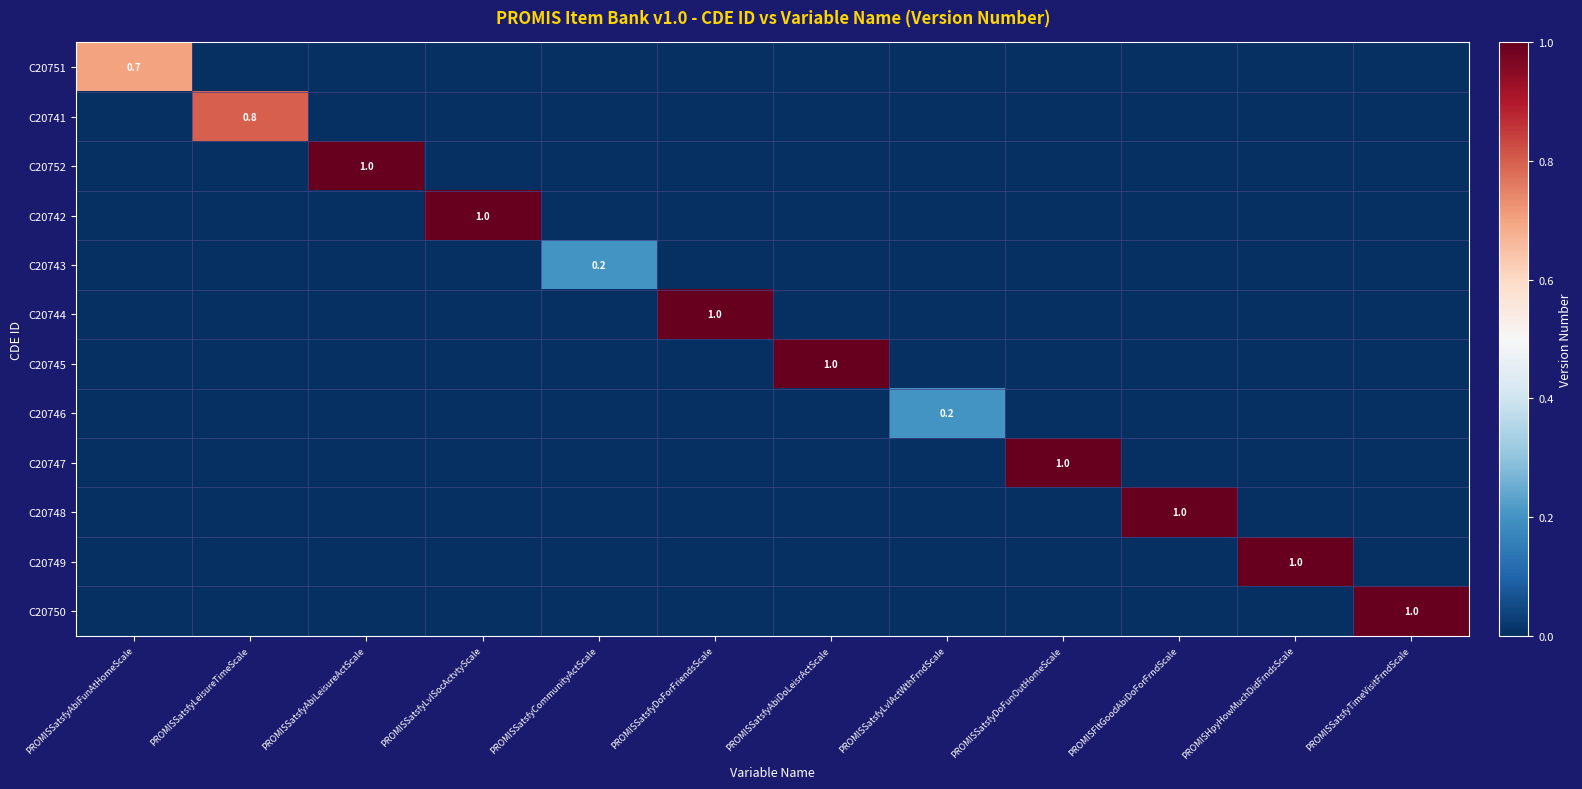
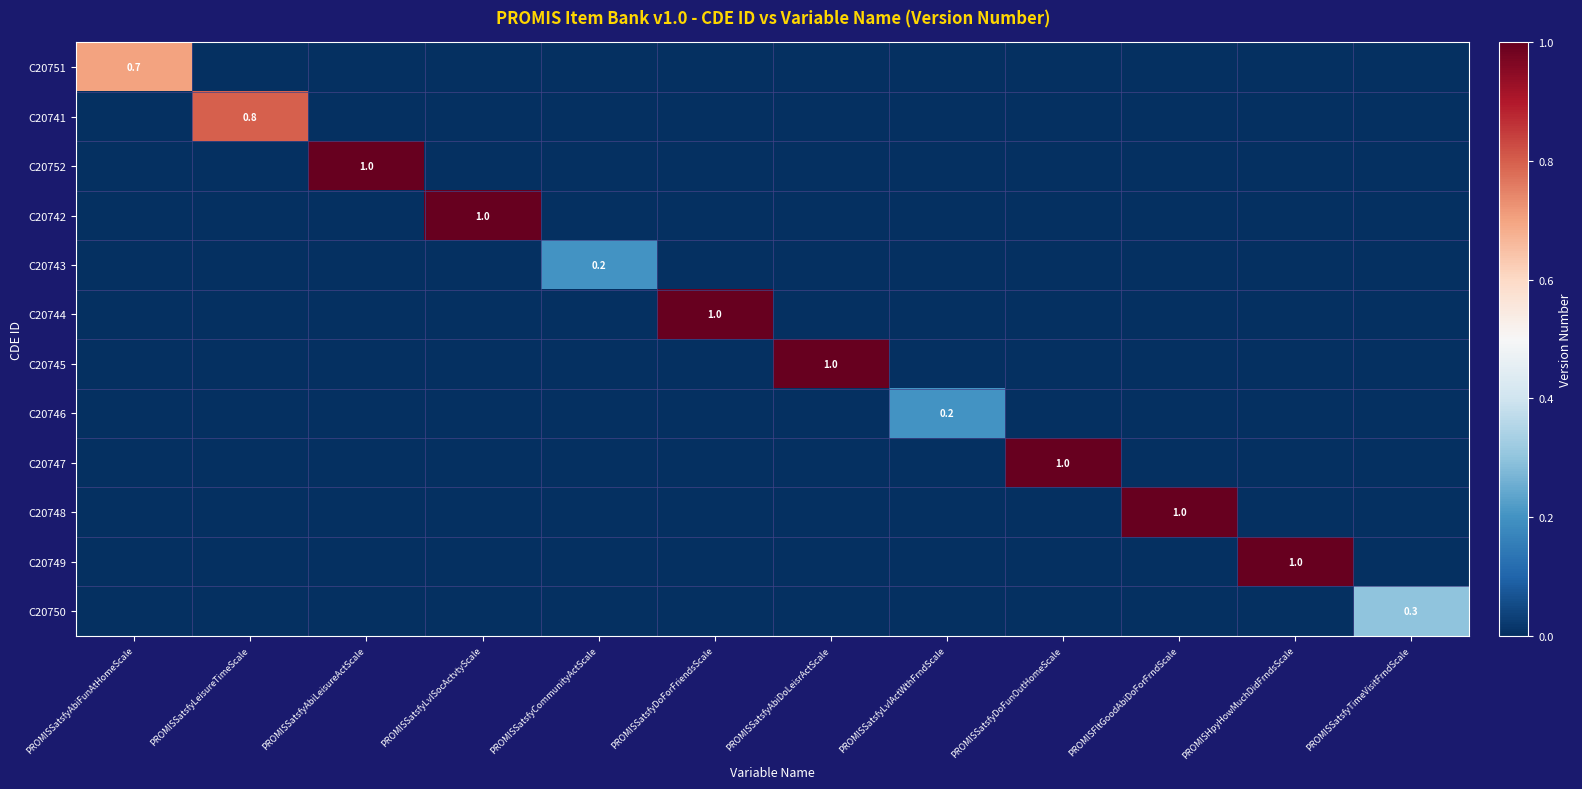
C20750, PROMISSatsfyTimeVisitFrndScale: 1.0 -> 0.3
